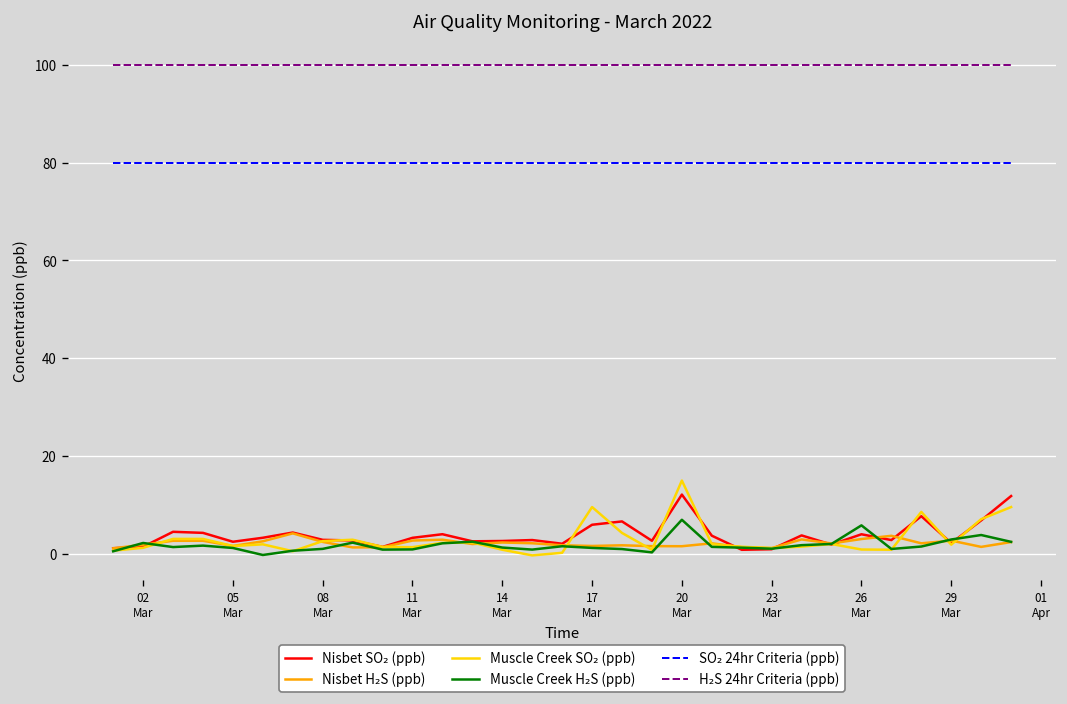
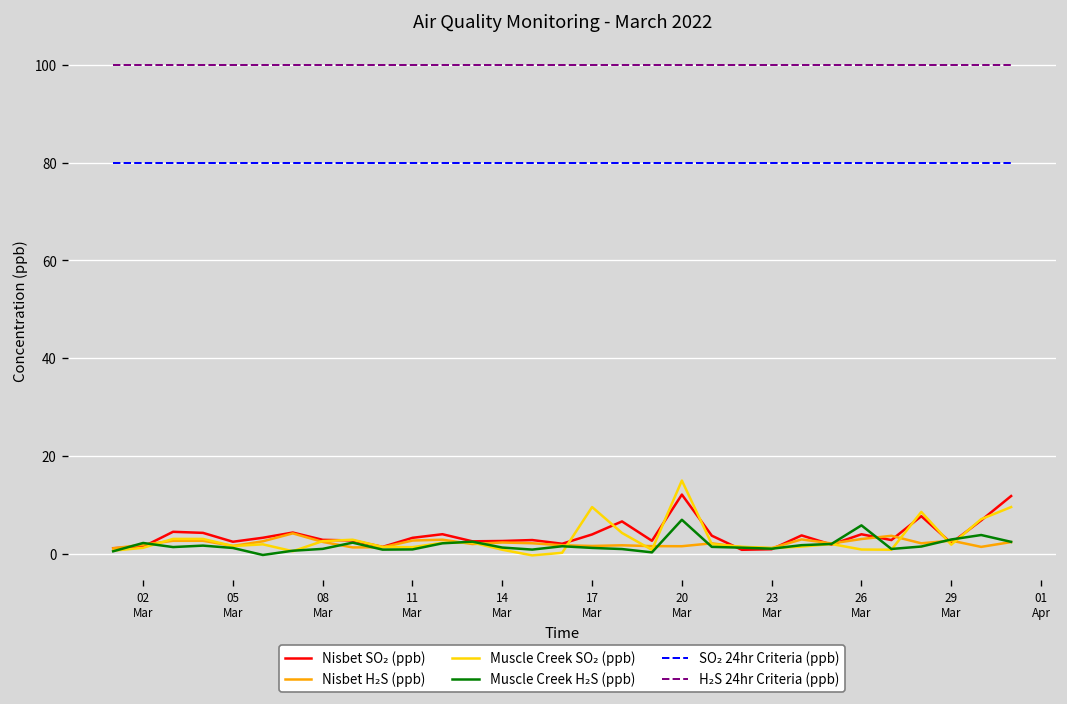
Nisbet SO₂ (ppb), 17 Mar: 6 -> 4
